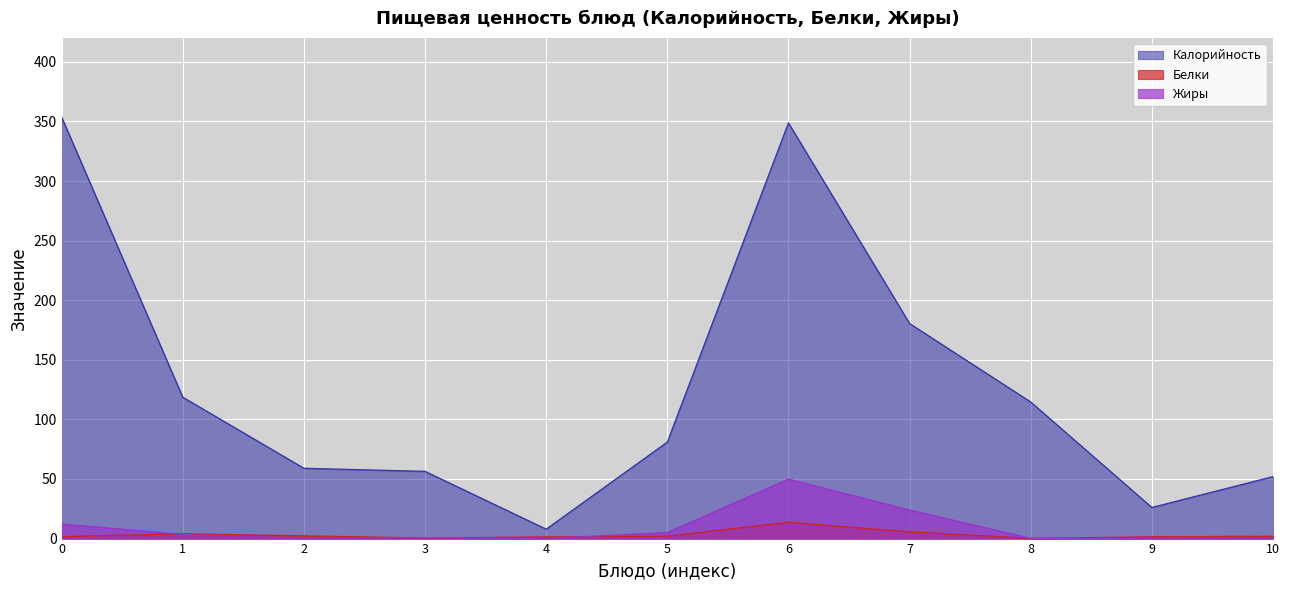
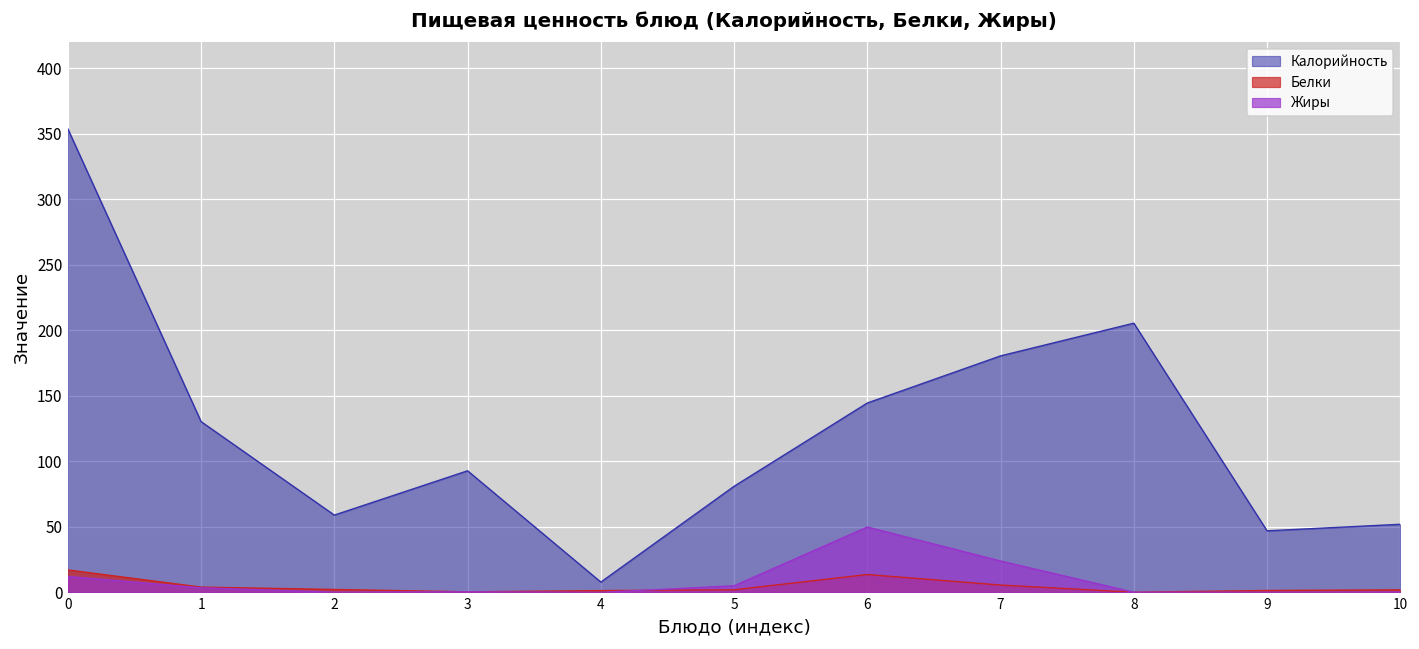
Белки, 0: 2 -> 17
Калорийность, 1: 119 -> 130
Калорийность, 3: 56 -> 93
Калорийность, 6: 349 -> 145
Калорийность, 8: 115 -> 205
Калорийность, 9: 26 -> 47
